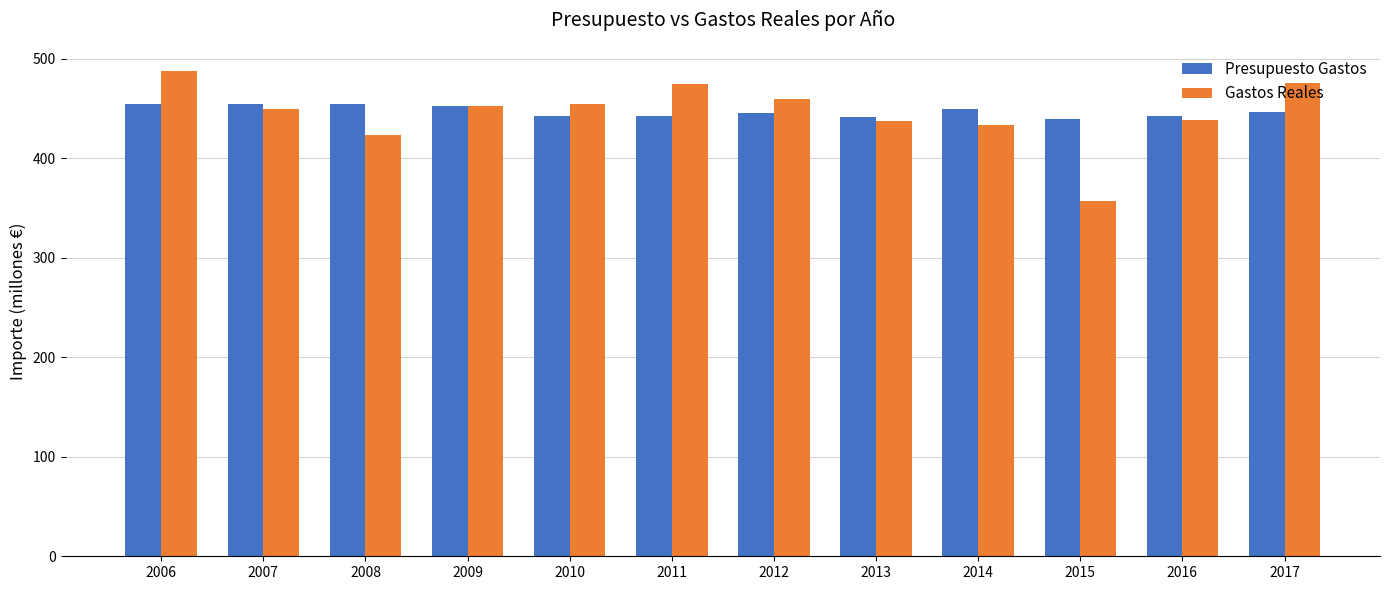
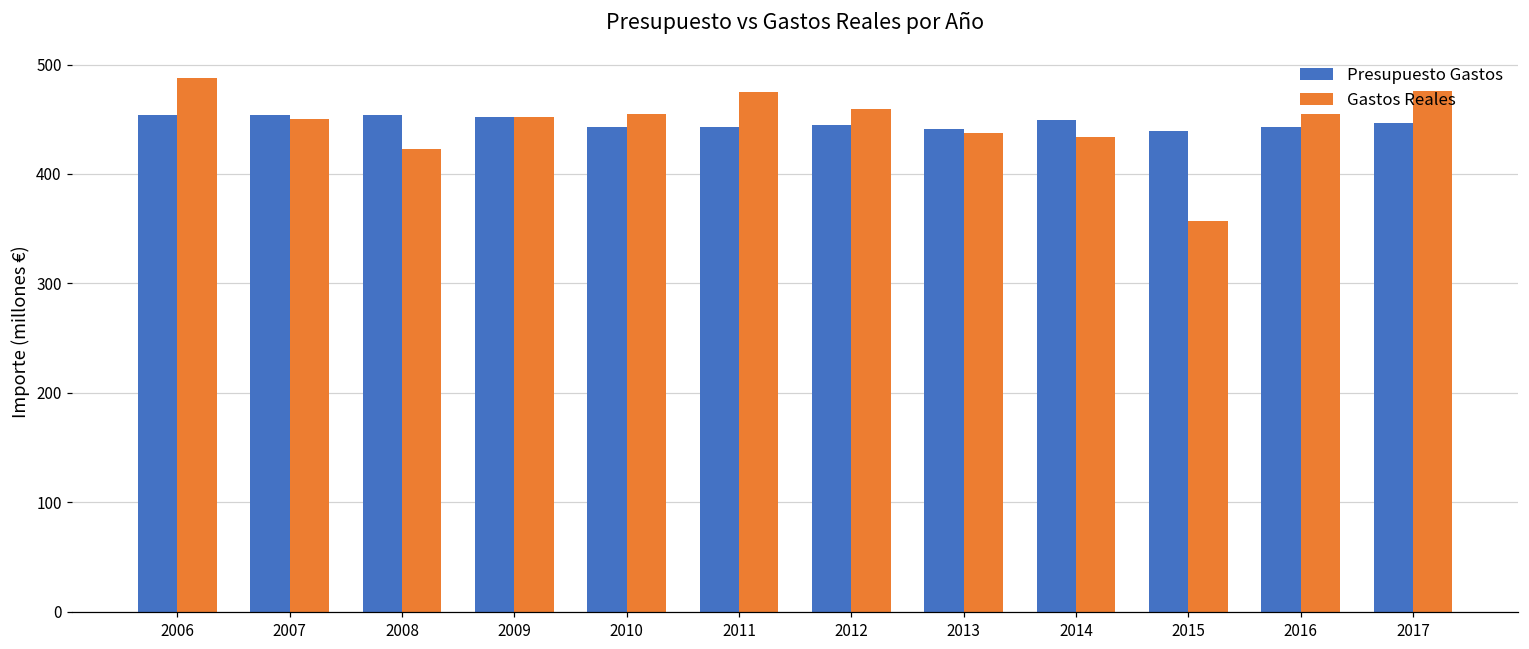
Gastos Reales, 2016: 440 -> 460
